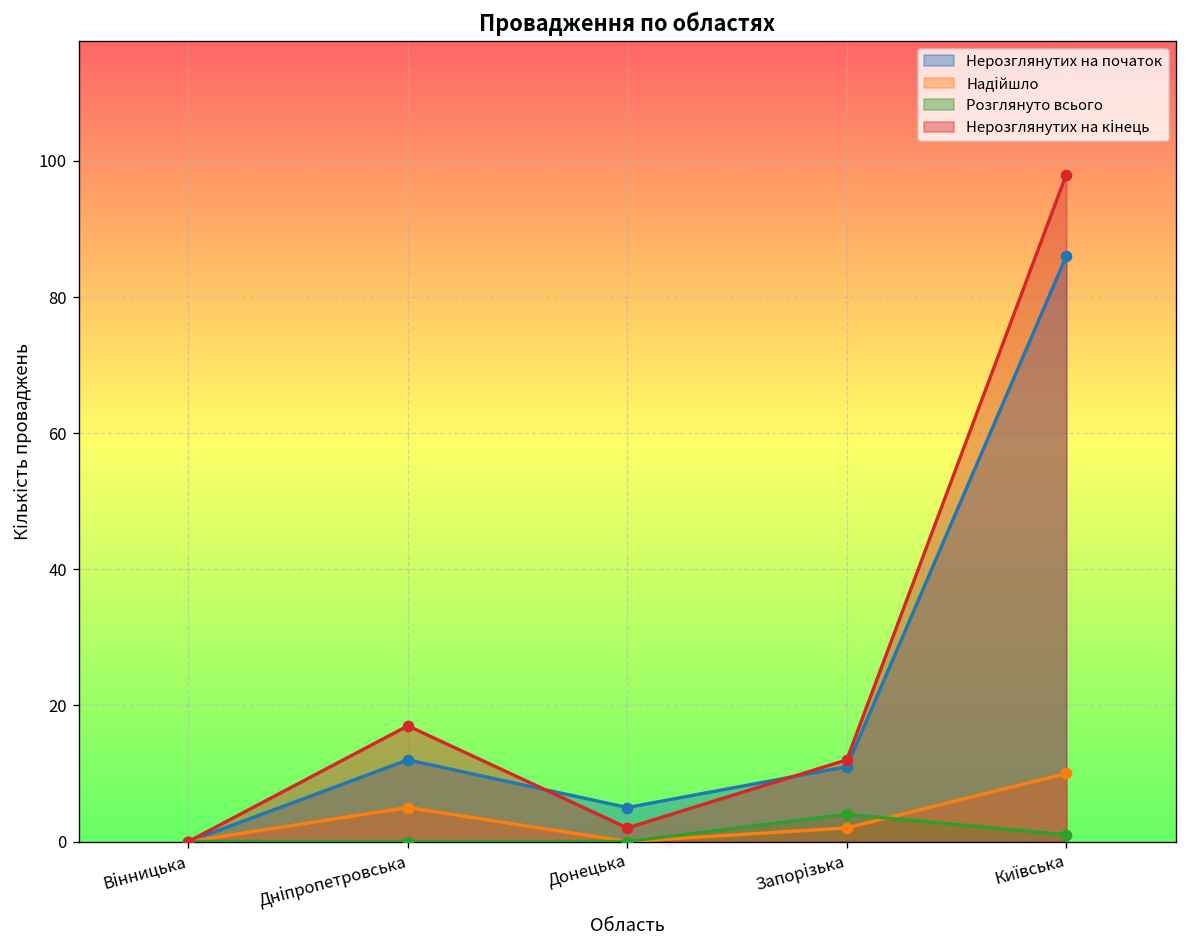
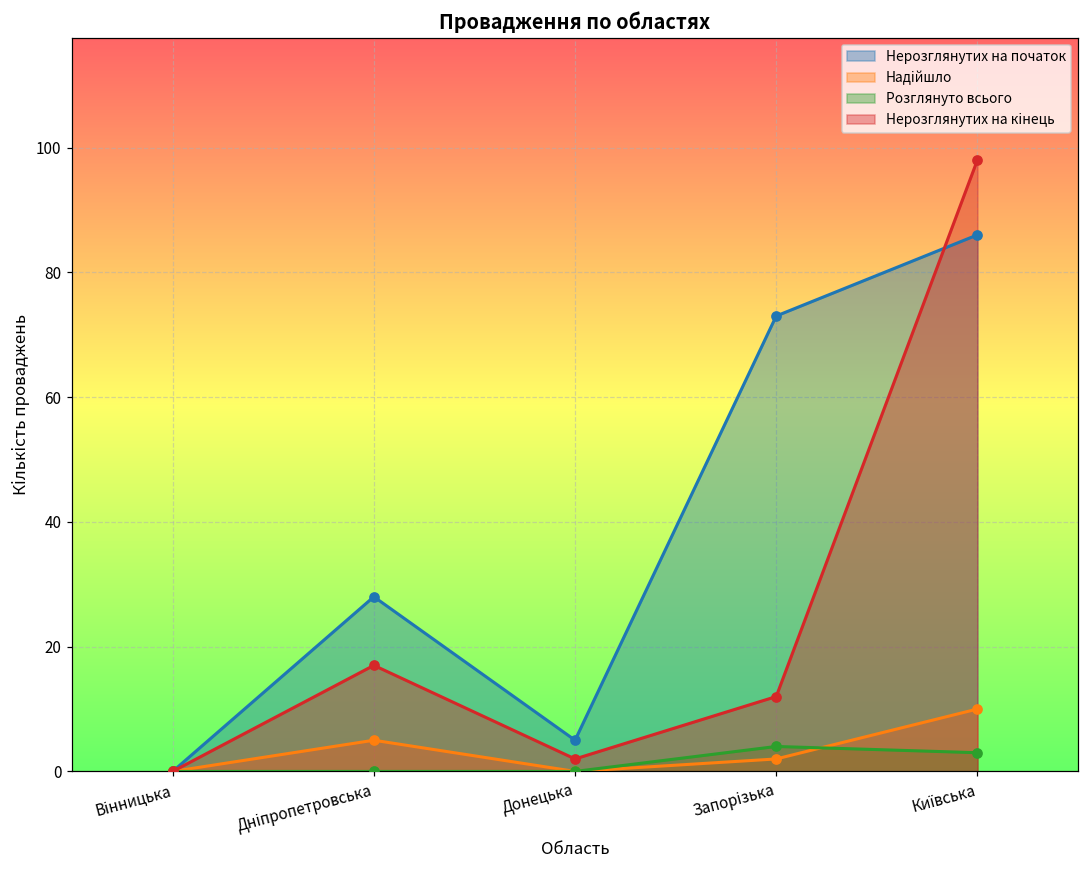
Нерозглянутих на початок, Дніпропетровська: 12 -> 28
Нерозглянутих на початок, Запорізька: 11 -> 73
Розглянуто всього, Київська: 1 -> 3
